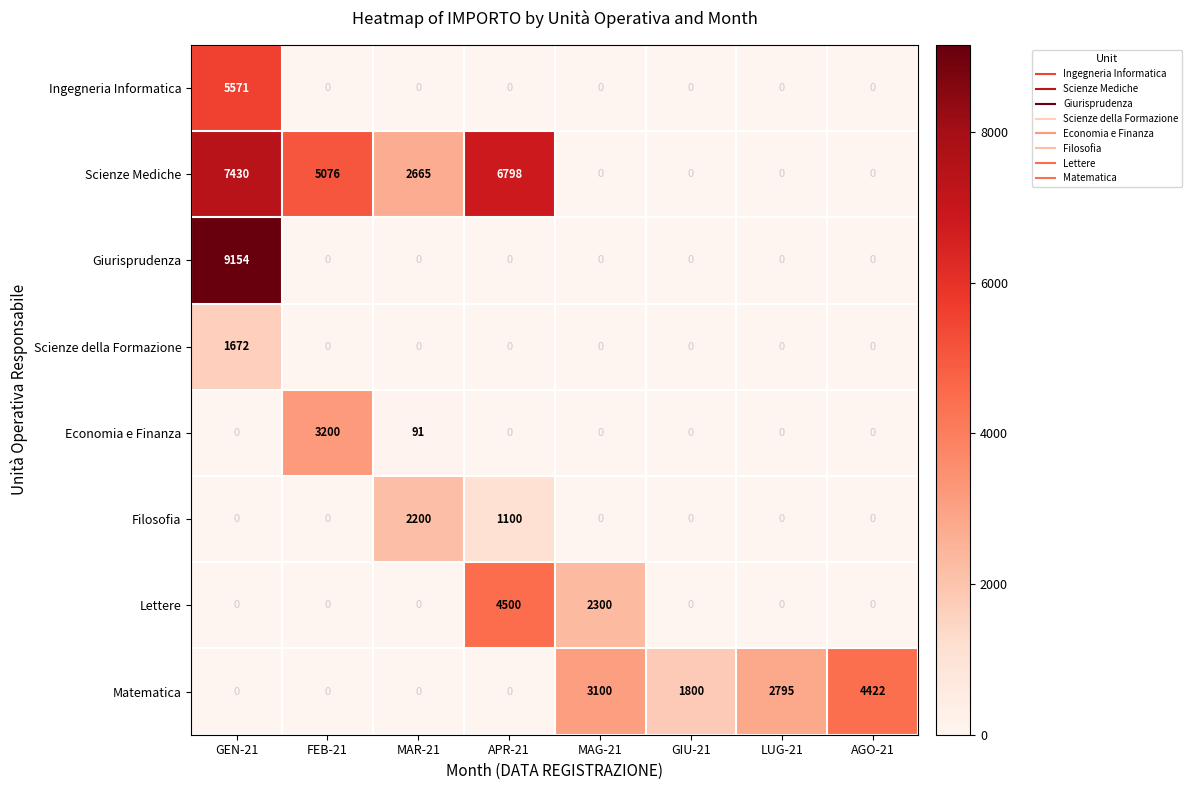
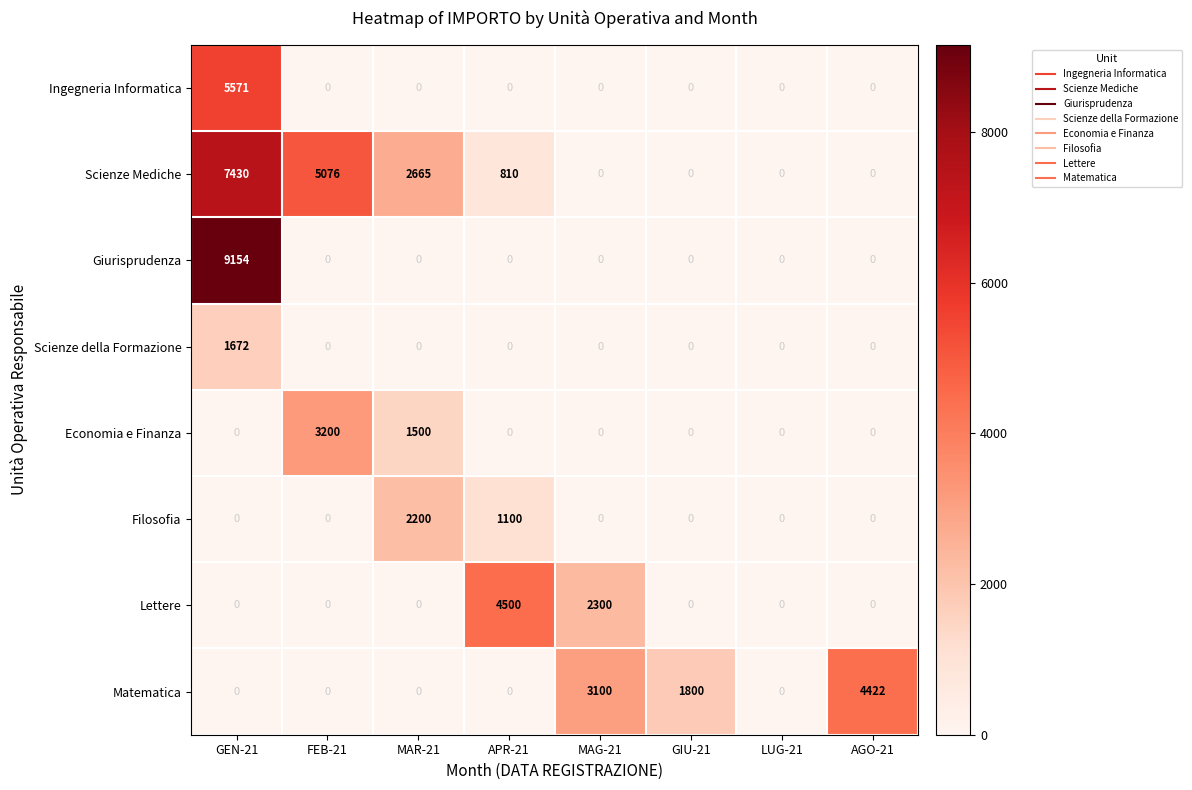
Scienze Mediche, APR-21: 6798 -> 810
Economia e Finanza, MAR-21: 91 -> 1500
Matematica, LUG-21: 2795 -> 0
